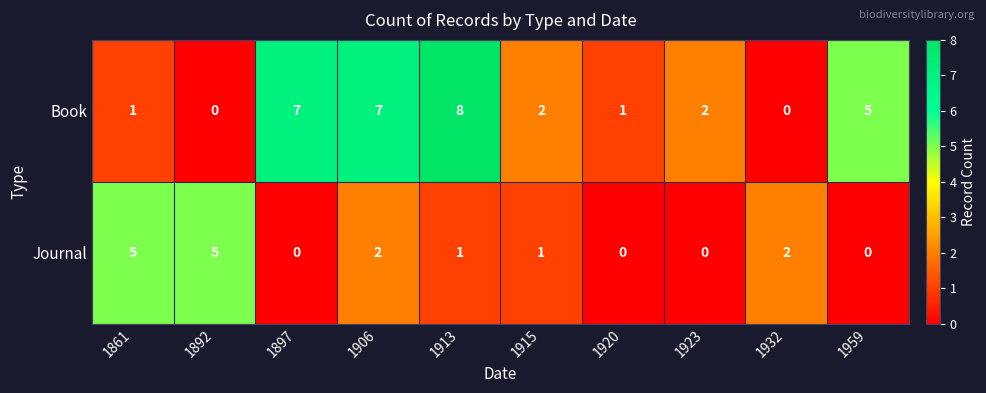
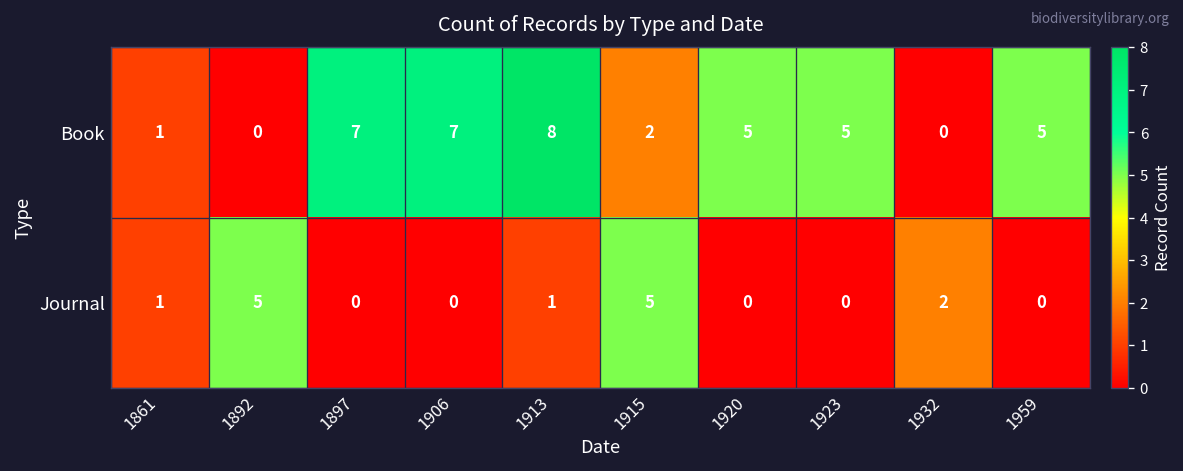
Book, 1920: 1 -> 5
Book, 1923: 2 -> 5
Journal, 1861: 5 -> 1
Journal, 1906: 2 -> 0
Journal, 1915: 1 -> 5
